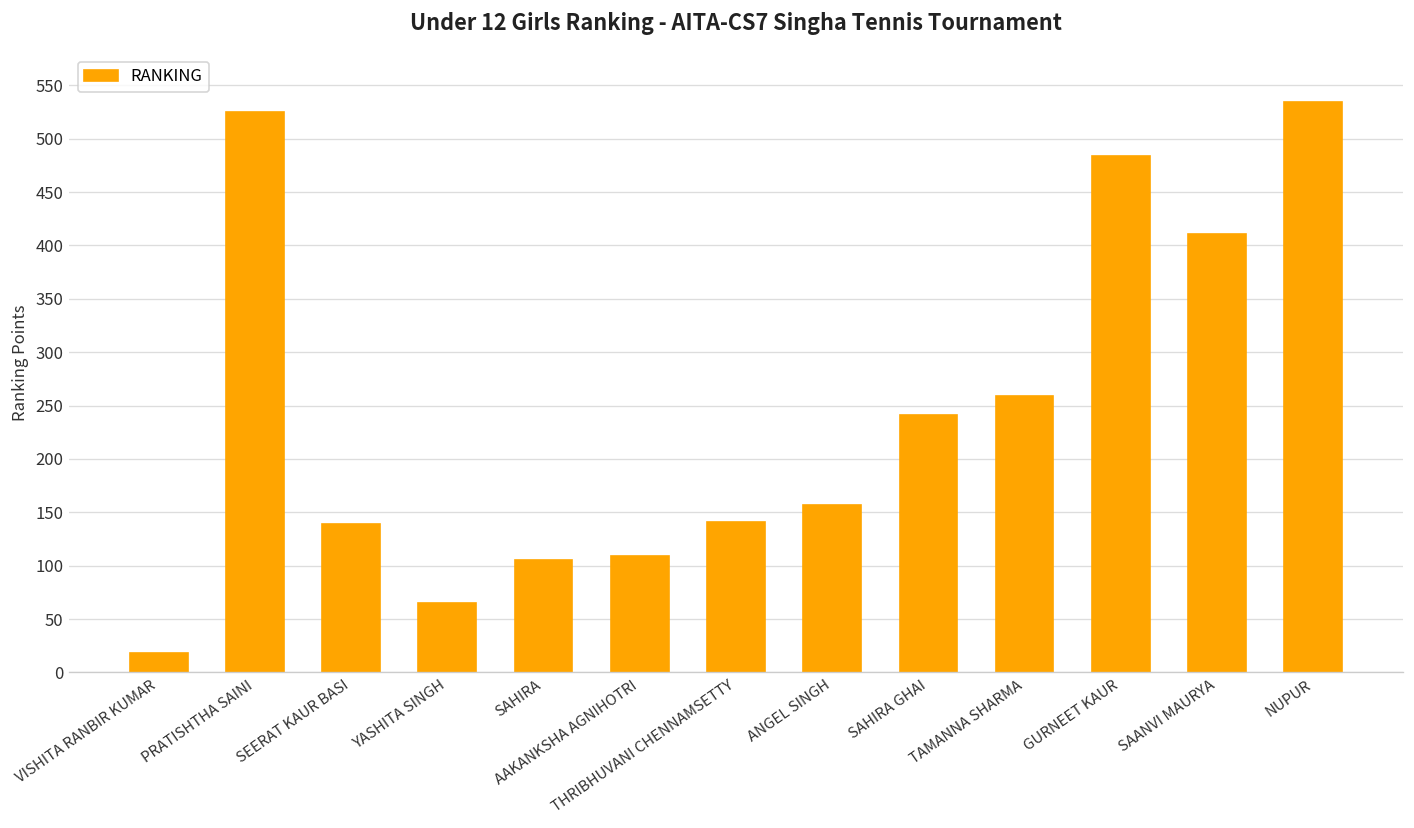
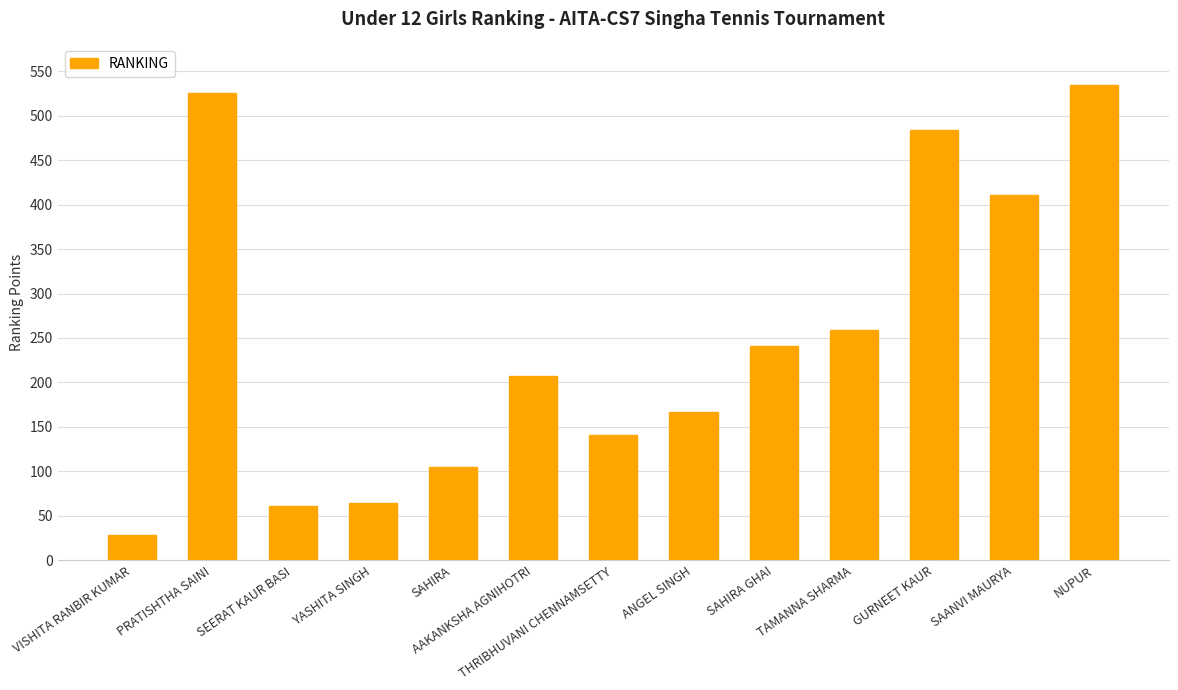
VISHITA RANBIR KUMAR: 20 -> 30
SEERAT KAUR BASI: 140 -> 60
AAKANKSHA AGNIHOTRI: 110 -> 210
ANGEL SINGH: 160 -> 170
